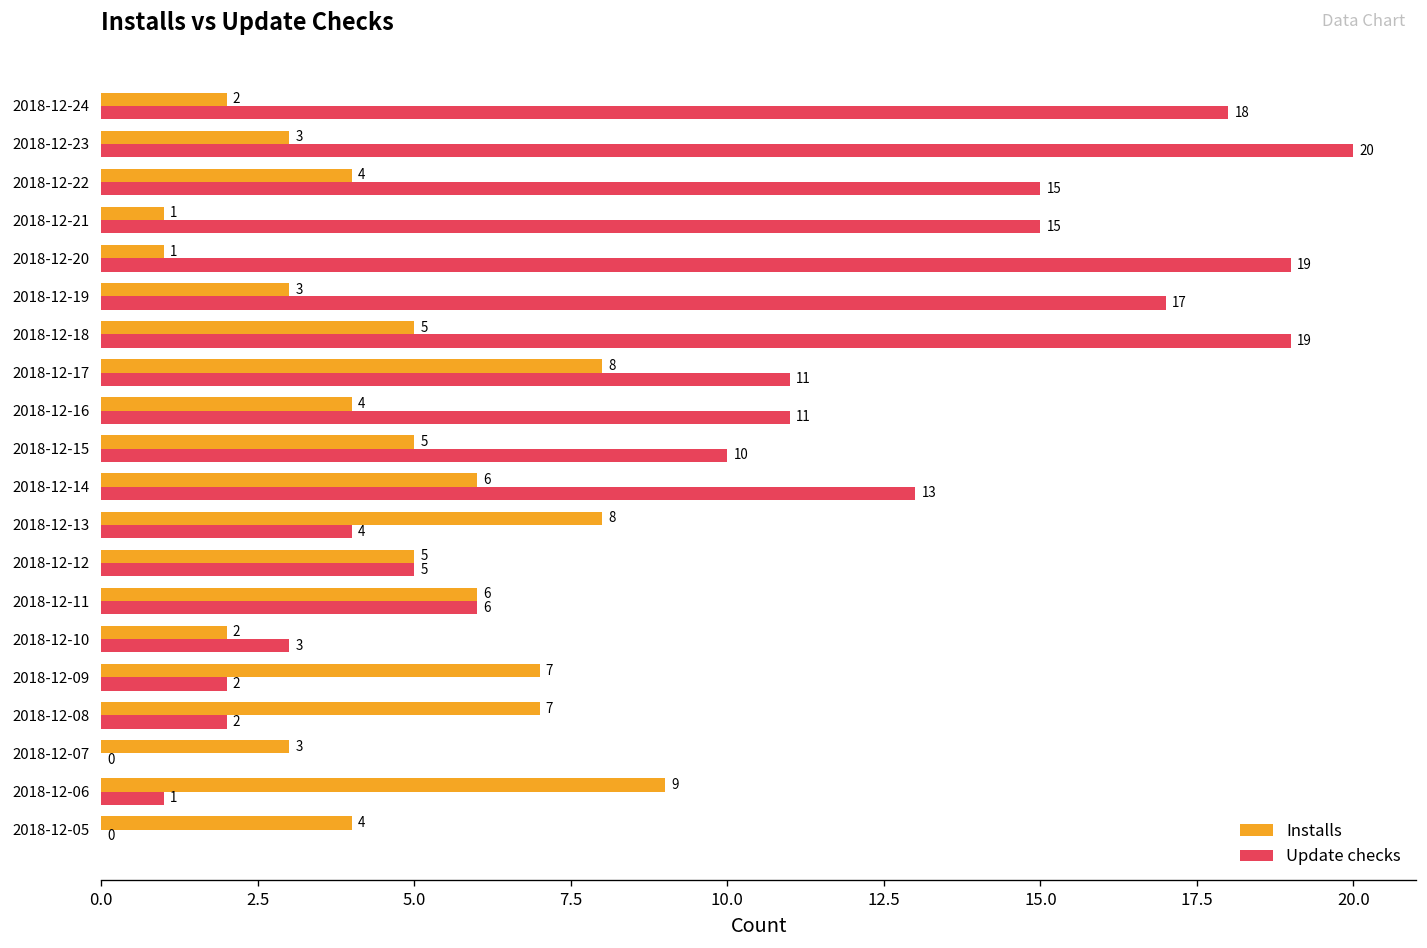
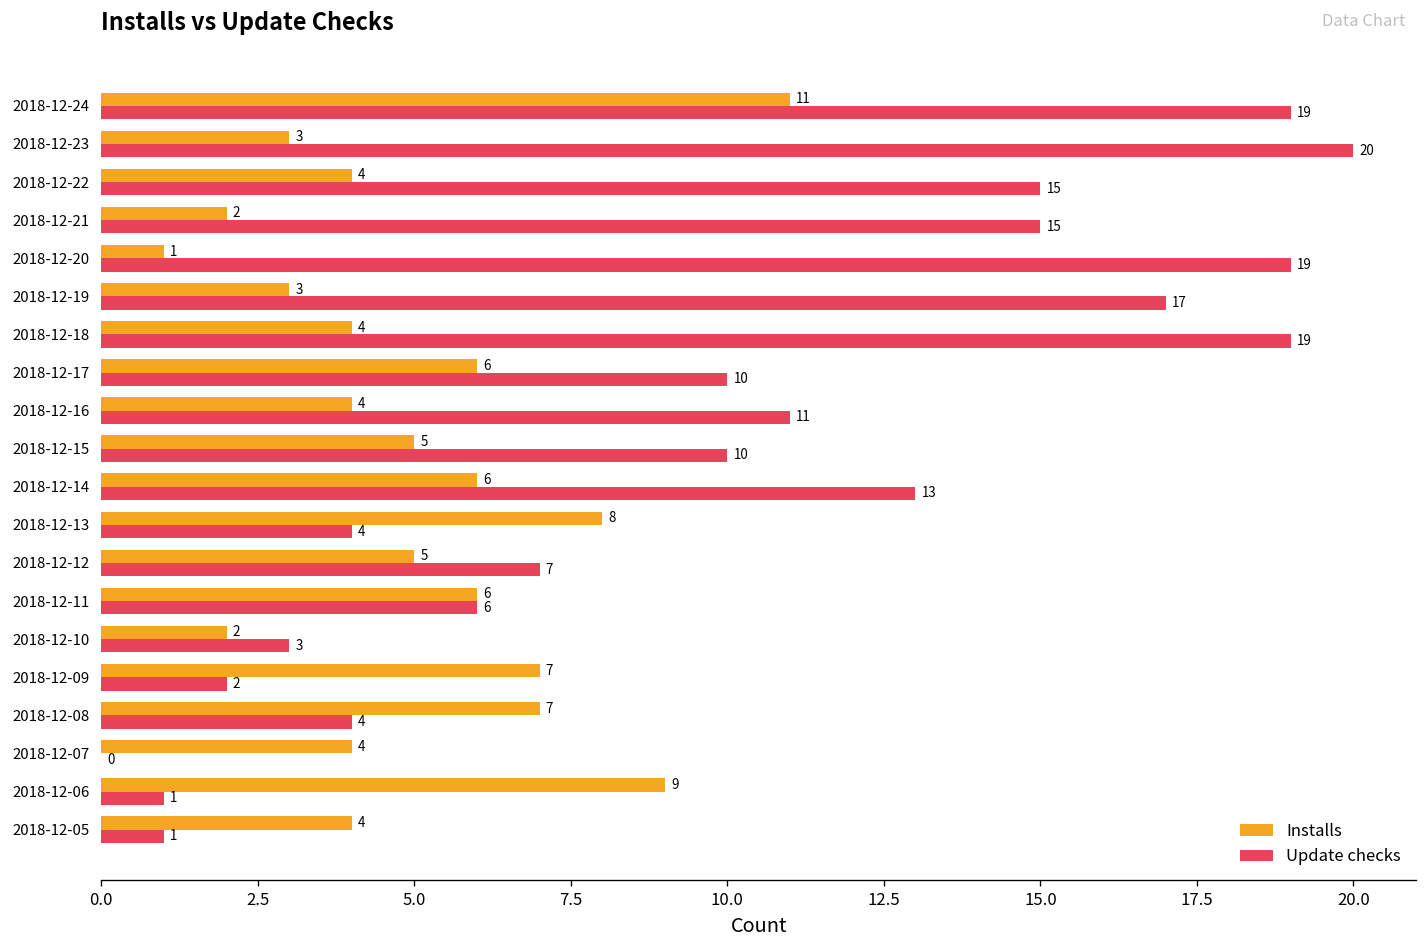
Installs, 2018-12-24: 2 -> 11
Update checks, 2018-12-24: 18 -> 19
Installs, 2018-12-21: 1 -> 2
Installs, 2018-12-18: 5 -> 4
Installs, 2018-12-17: 8 -> 6
Update checks, 2018-12-17: 11 -> 10
Update checks, 2018-12-12: 5 -> 7
Update checks, 2018-12-08: 2 -> 4
Installs, 2018-12-07: 3 -> 4
Update checks, 2018-12-05: 0 -> 1
